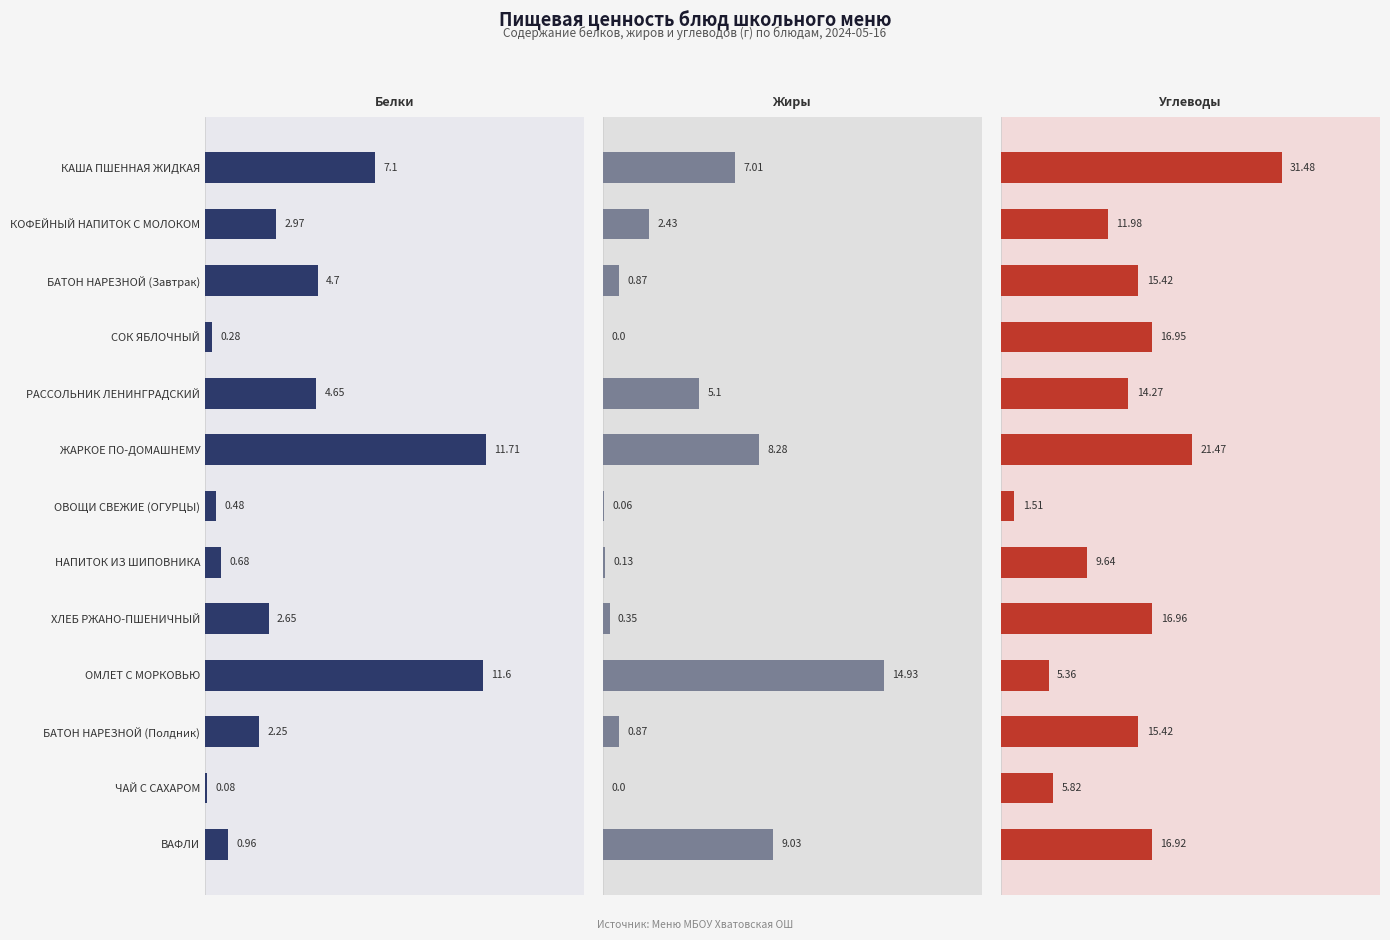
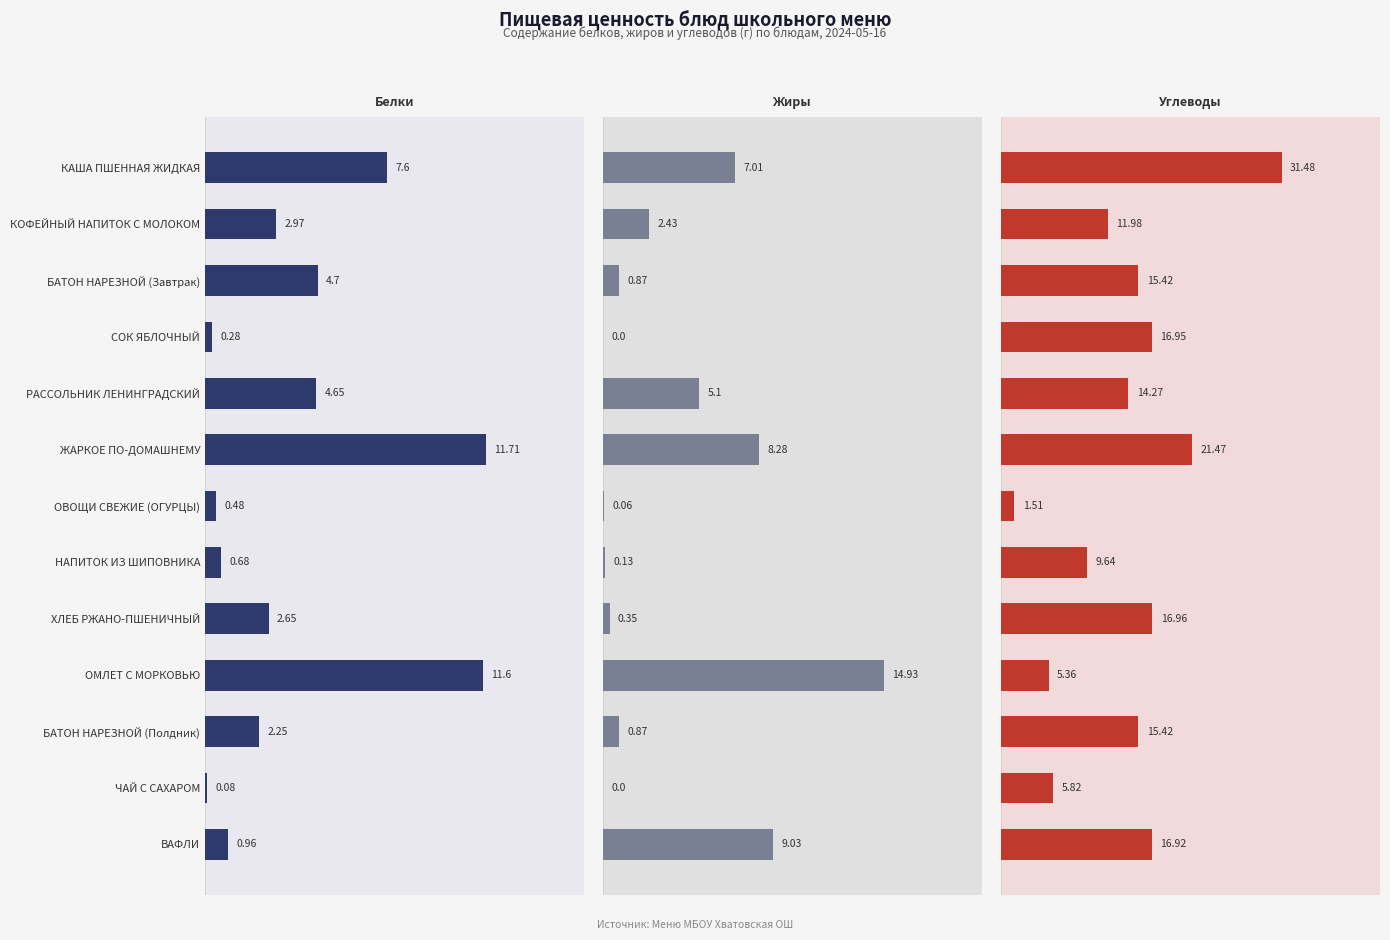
Белки, КАША ПШЕННАЯ ЖИДКАЯ: 7.1 -> 7.6
